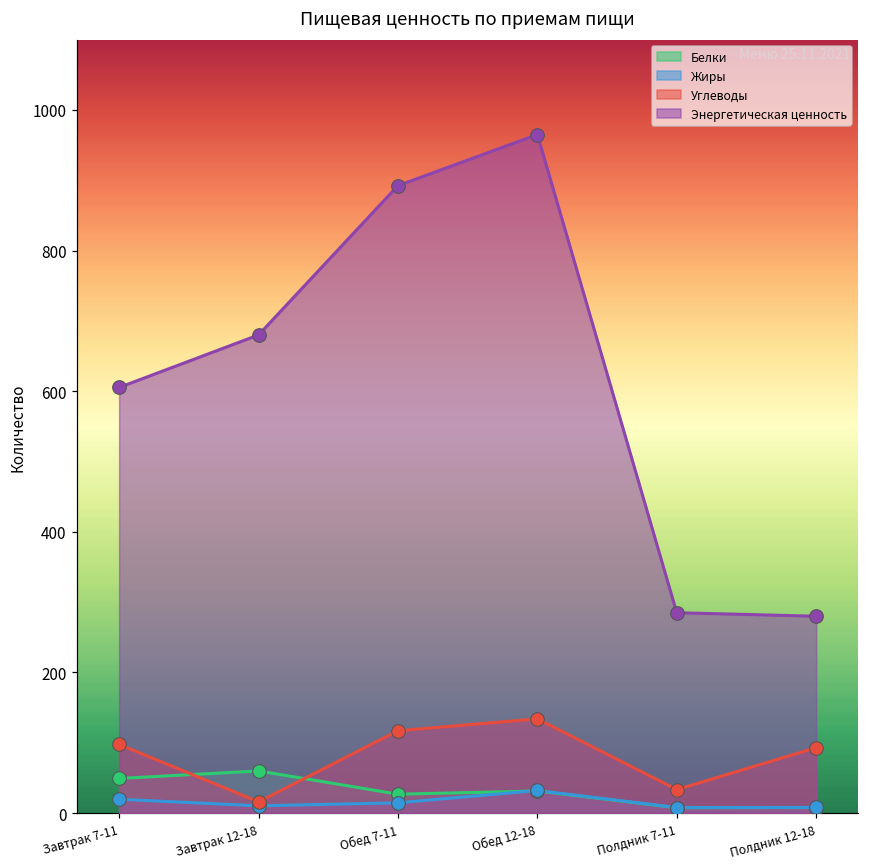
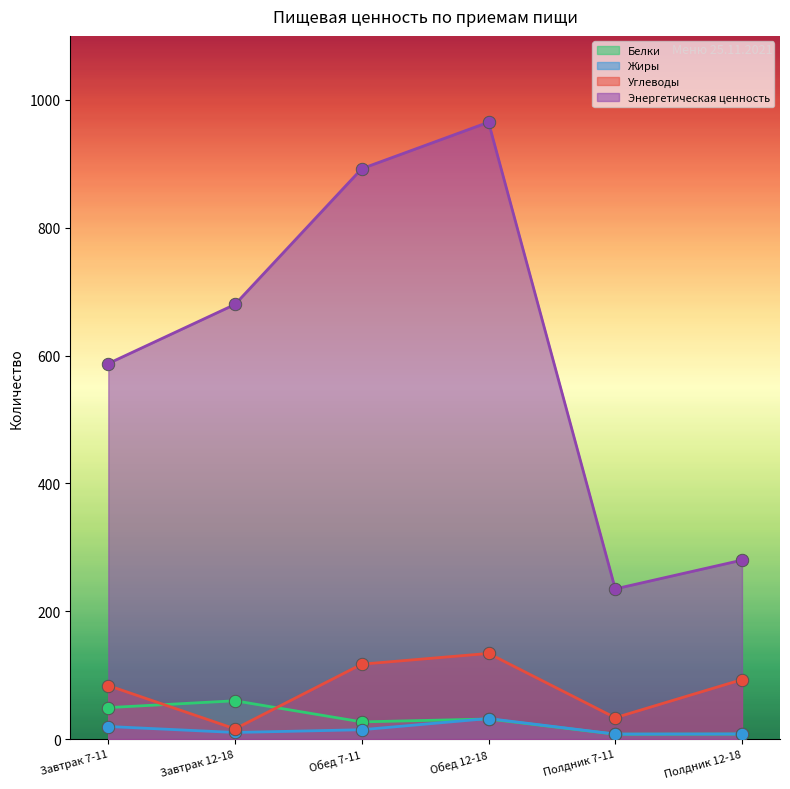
Углеводы, Завтрак 7-11: 100 -> 80
Энергетическая ценность, Завтрак 7-11: 610 -> 590
Энергетическая ценность, Полдник 7-11: 290 -> 240
